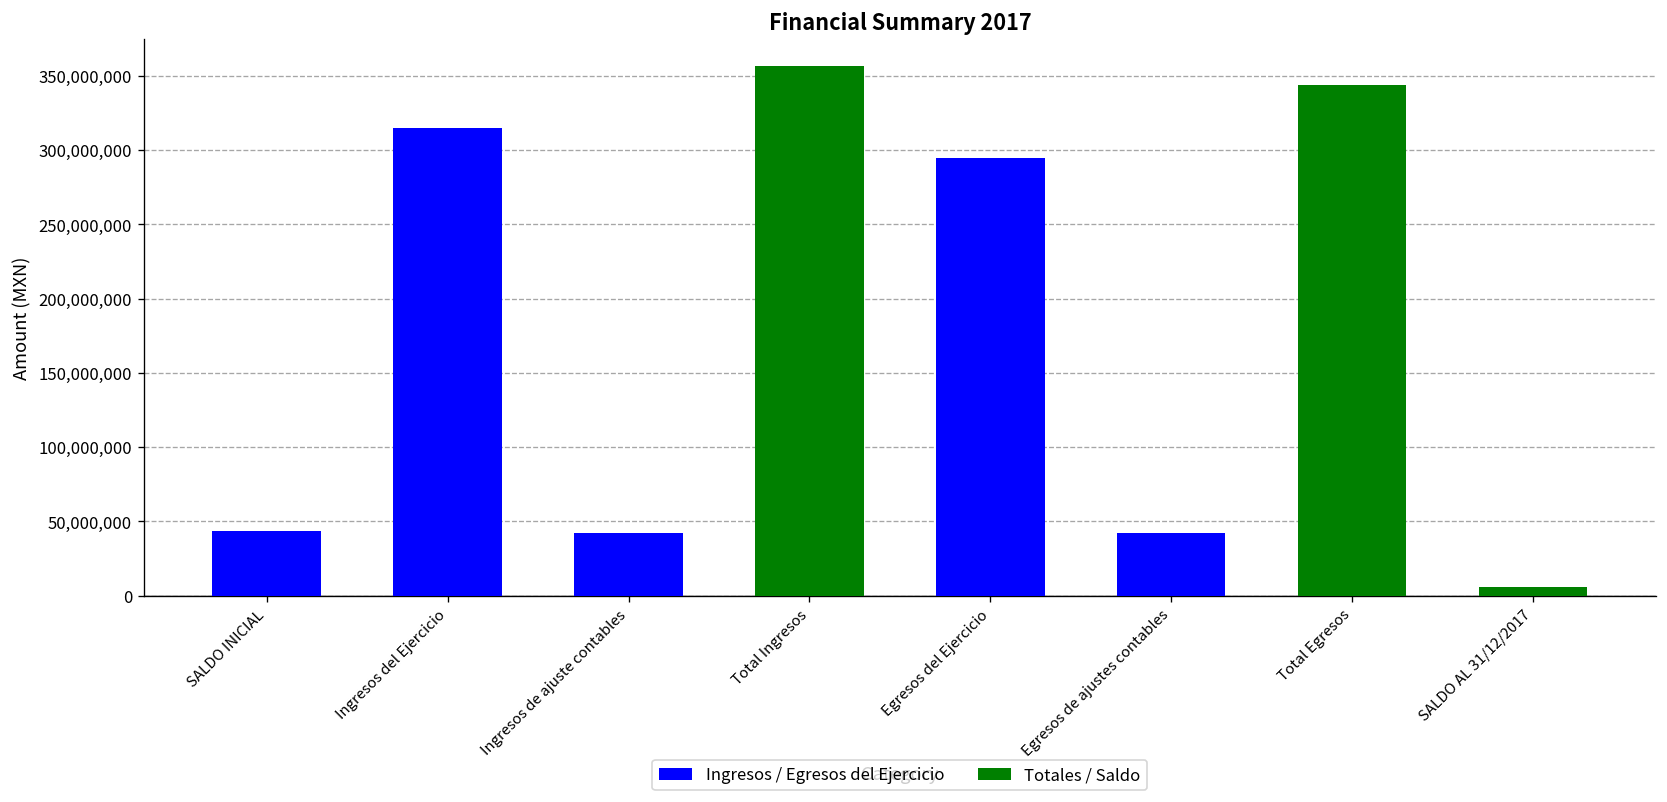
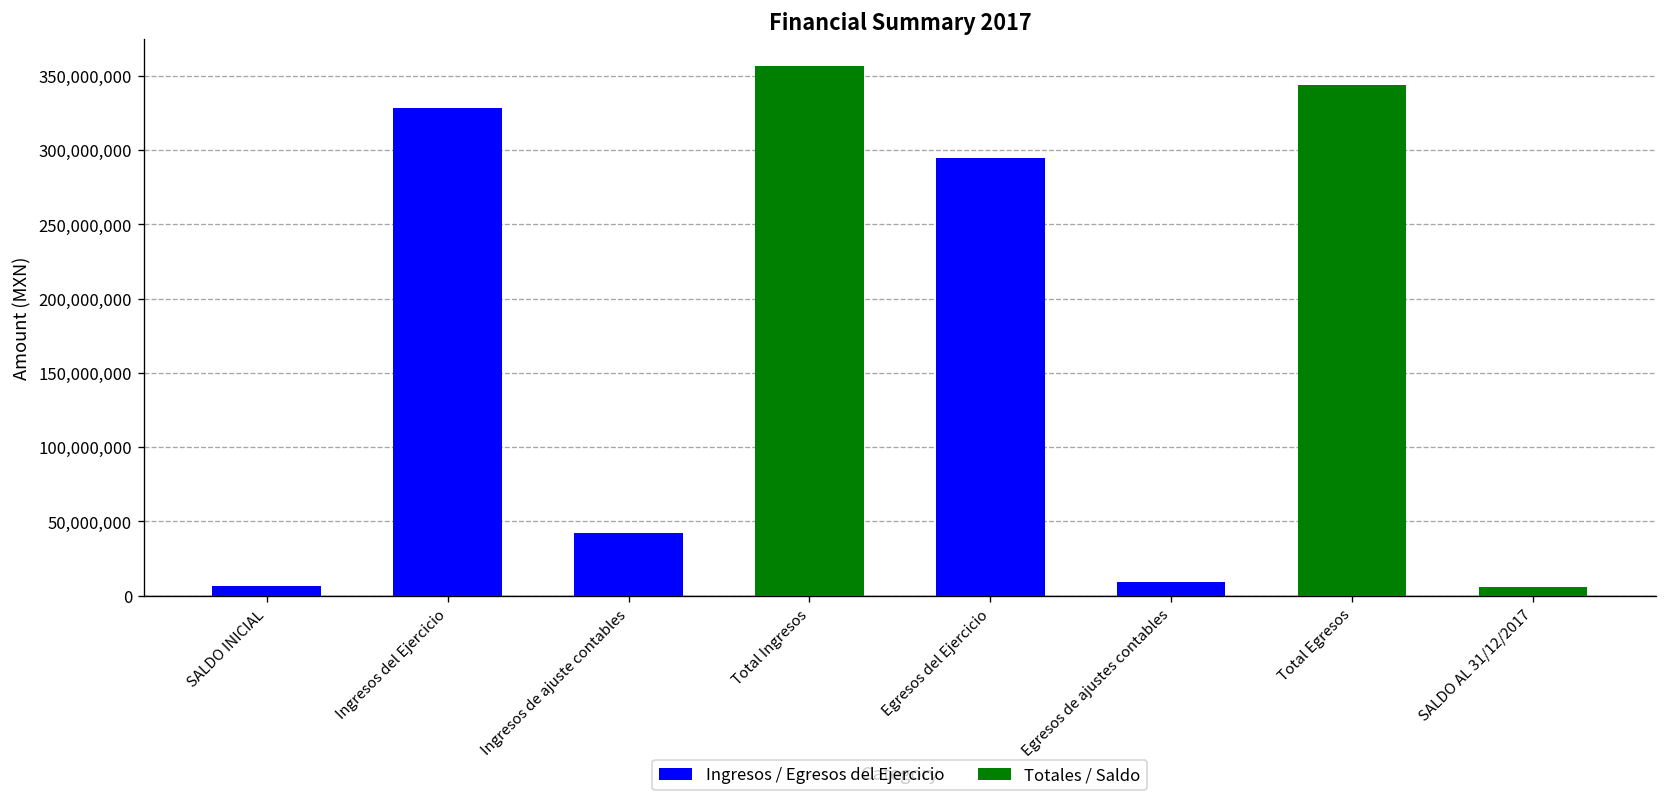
Ingresos / Egresos del Ejercicio, SALDO INICIAL: 44,000,000 -> 7,000,000
Ingresos / Egresos del Ejercicio, Ingresos del Ejercicio: 315,000,000 -> 328,000,000
Ingresos / Egresos del Ejercicio, Egresos de ajustes contables: 42,000,000 -> 9,000,000
